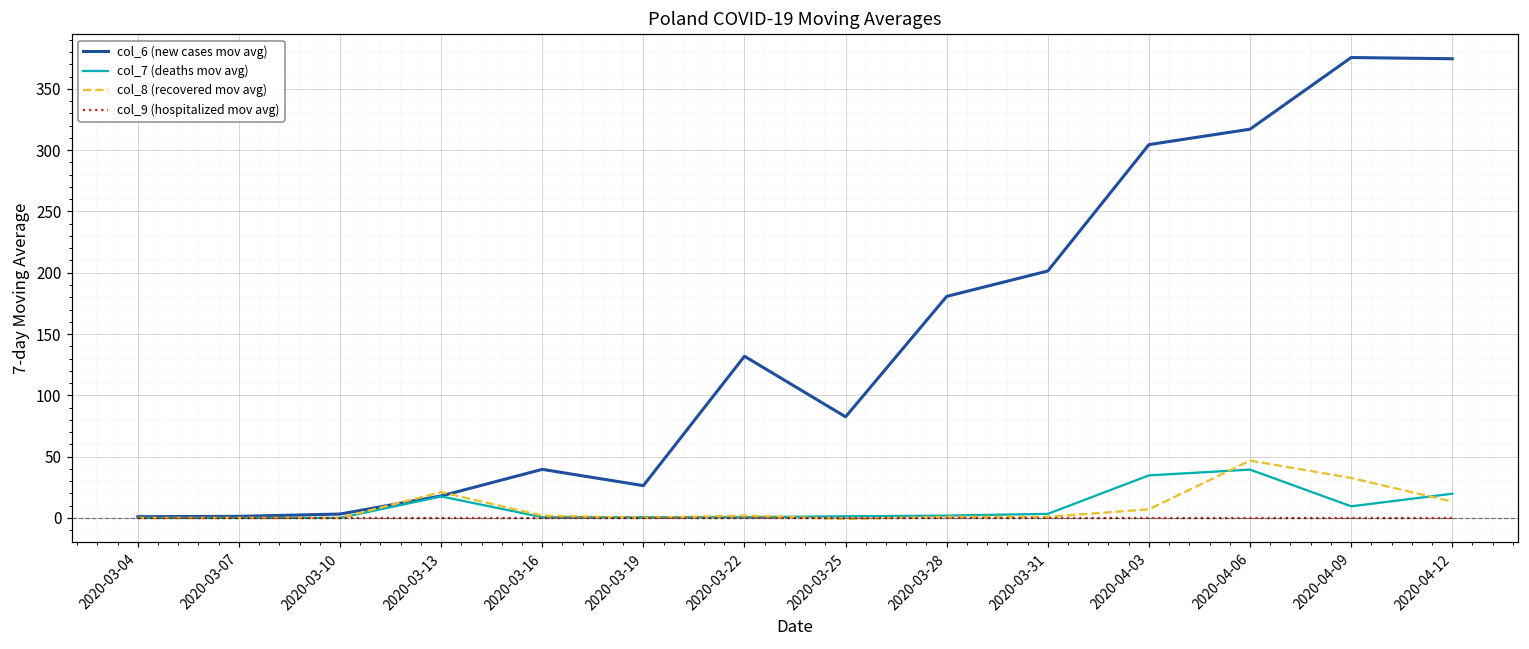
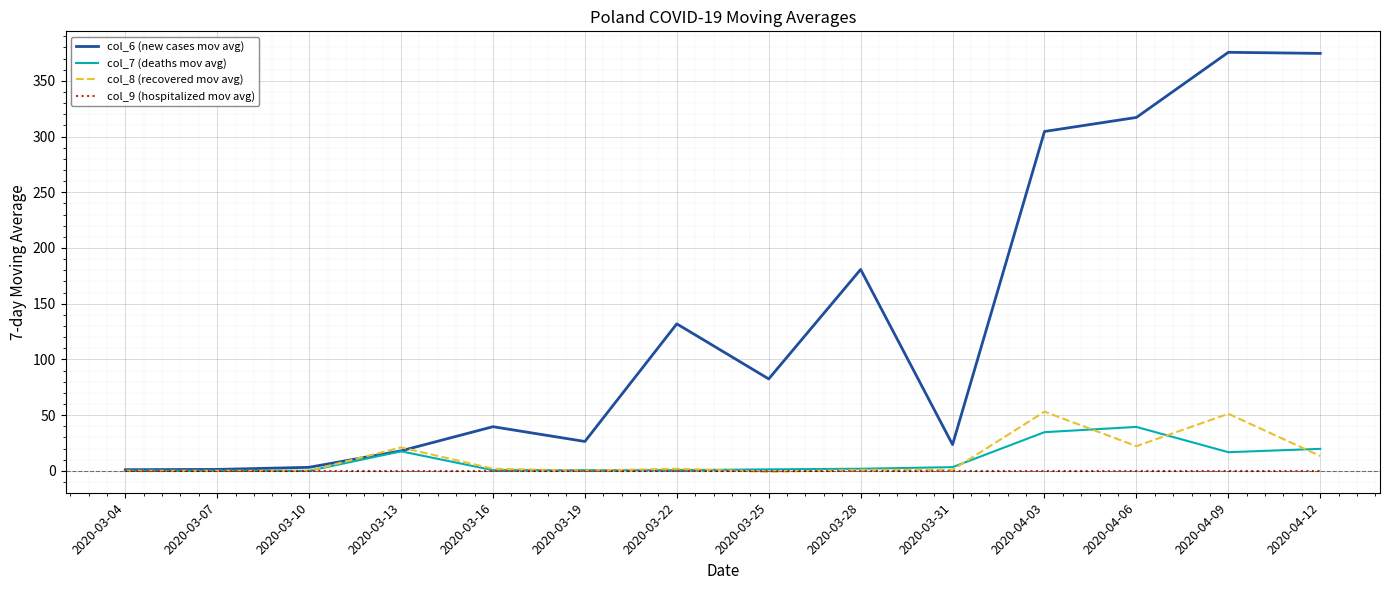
col_6 (new cases mov avg), 2020-03-31: 201 -> 24
col_8 (recovered mov avg), 2020-04-03: 7 -> 53
col_8 (recovered mov avg), 2020-04-06: 47 -> 22
col_7 (deaths mov avg), 2020-04-09: 9 -> 17
col_8 (recovered mov avg), 2020-04-09: 33 -> 51
